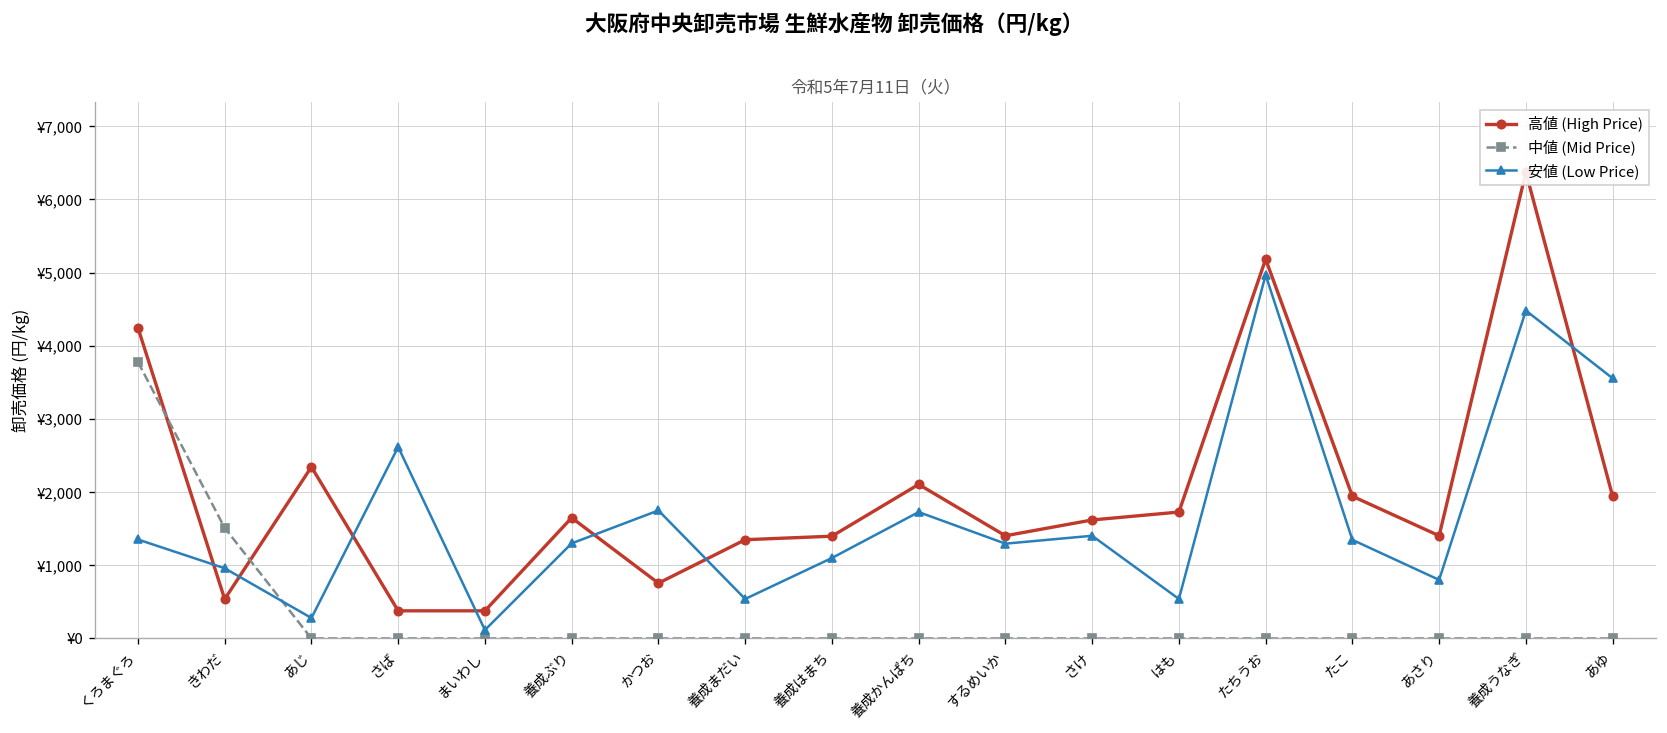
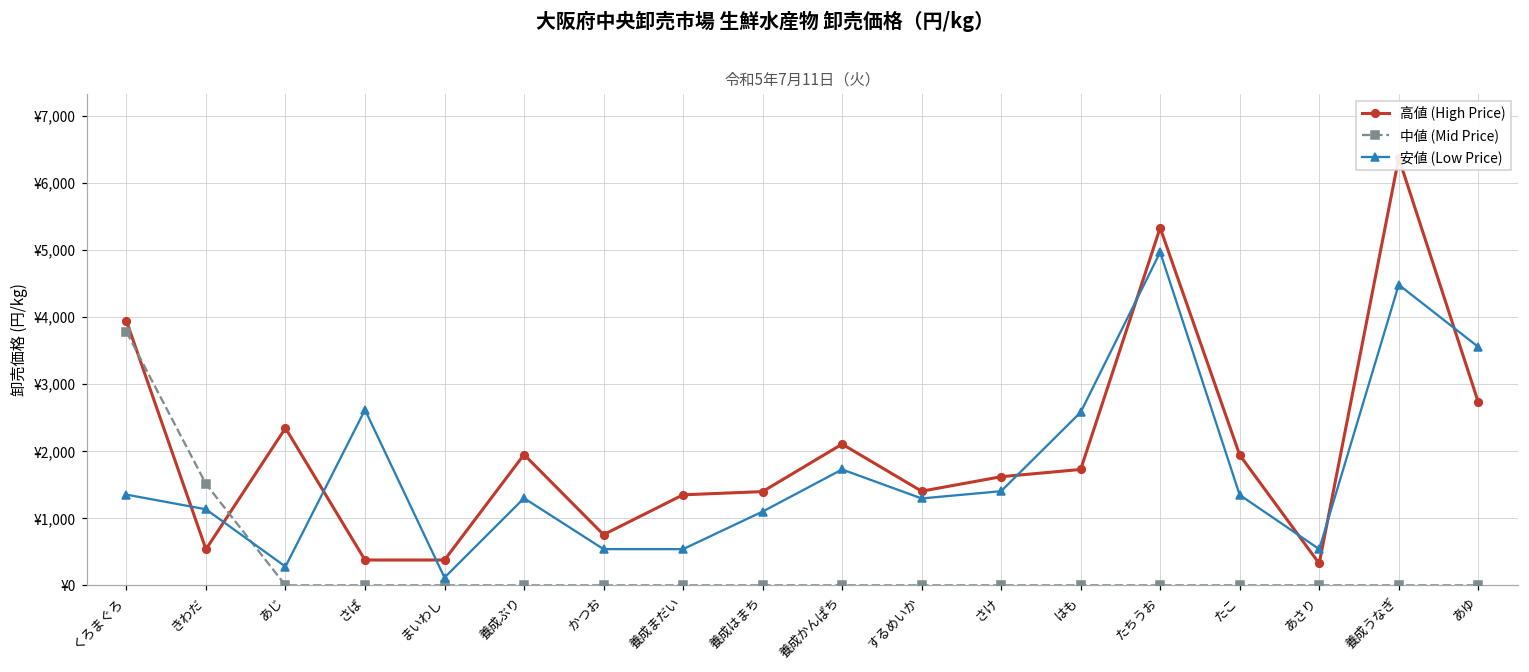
高値 (High Price), くろまぐろ: ¥4,200 -> ¥3,900
安値 (Low Price), きわだ: ¥1,000 -> ¥1,100
高値 (High Price), 養成ぶり: ¥1,700 -> ¥2,000
安値 (Low Price), かつお: ¥1,800 -> ¥500
安値 (Low Price), はも: ¥500 -> ¥2,600
高値 (High Price), たちうお: ¥5,200 -> ¥5,300
高値 (High Price), あさり: ¥1,400 -> ¥300
安値 (Low Price), あさり: ¥800 -> ¥500
高値 (High Price), あゆ: ¥1,900 -> ¥2,700
